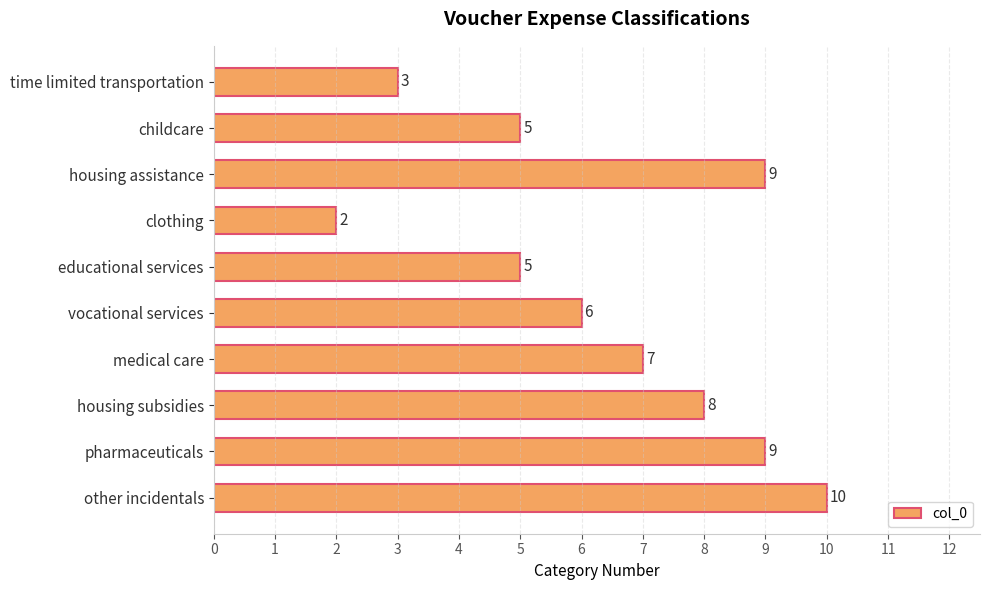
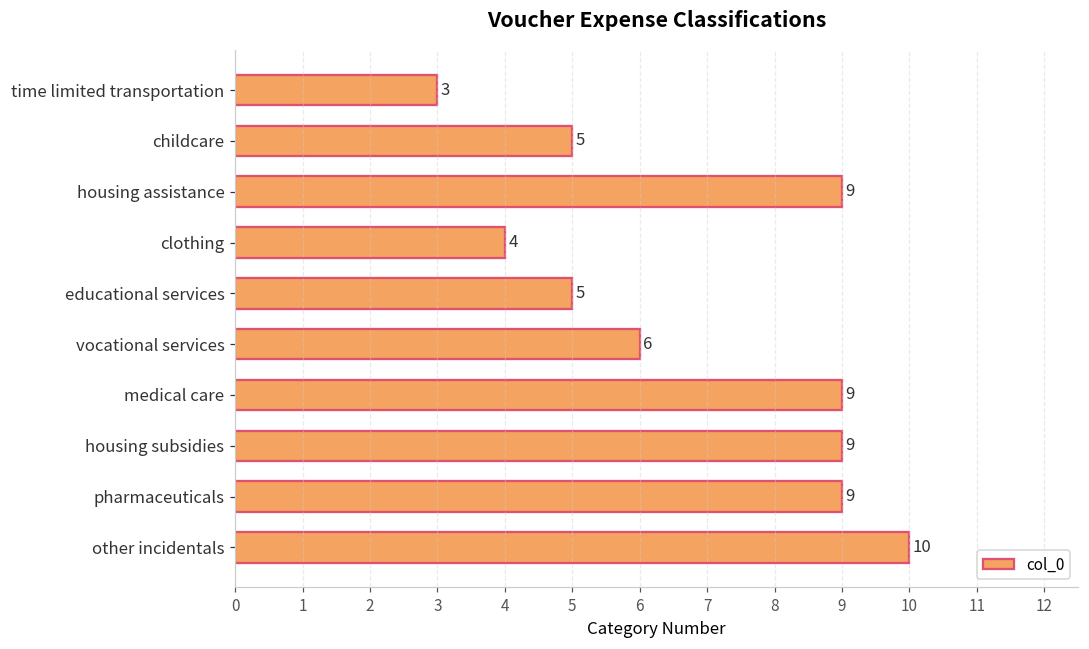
clothing: 2 -> 4
medical care: 7 -> 9
housing subsidies: 8 -> 9
